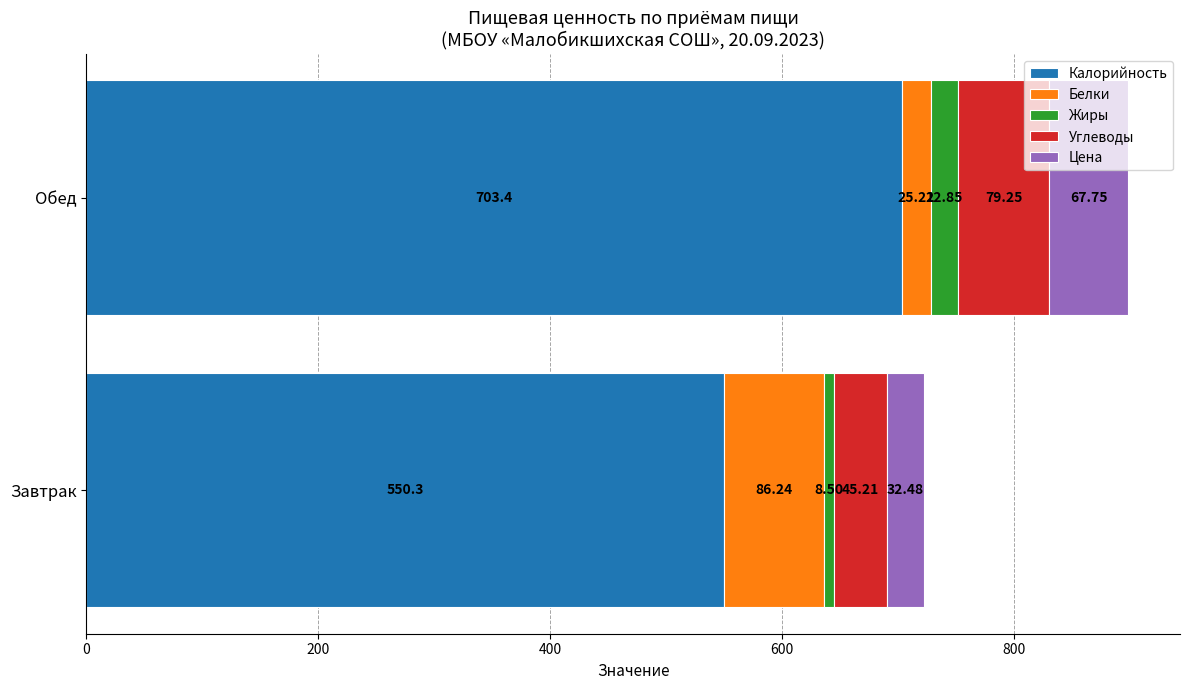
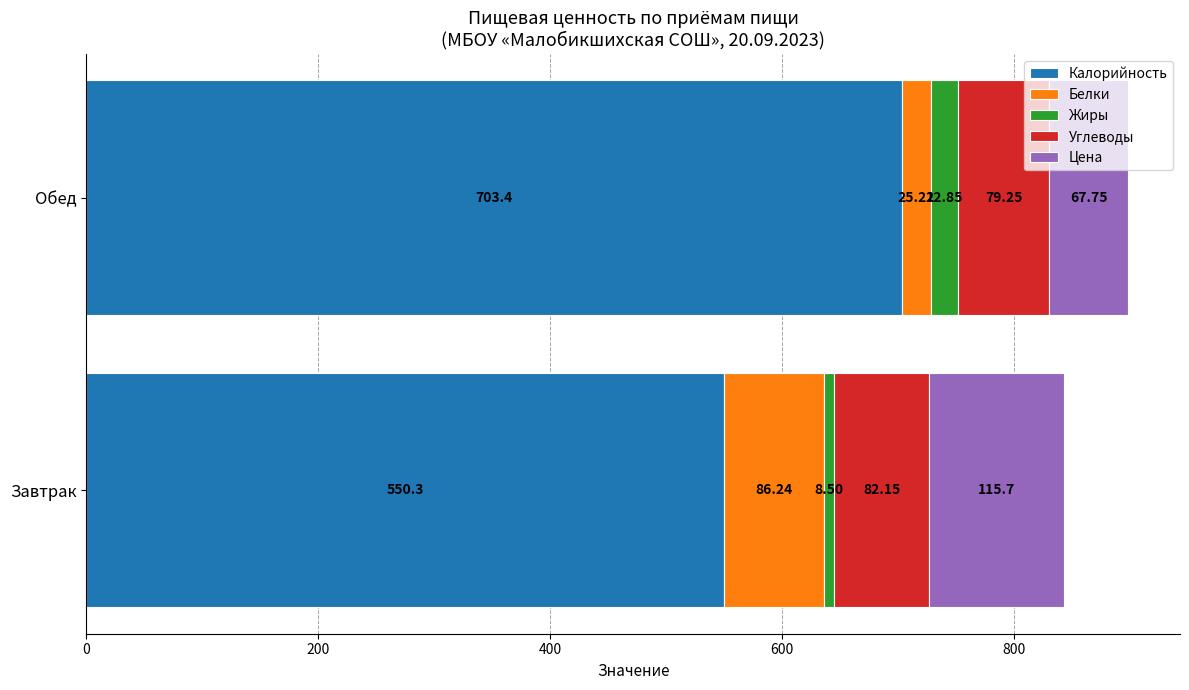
Углеводы, Завтрак: 45.21 -> 82.15
Цена, Завтрак: 32.48 -> 115.7
